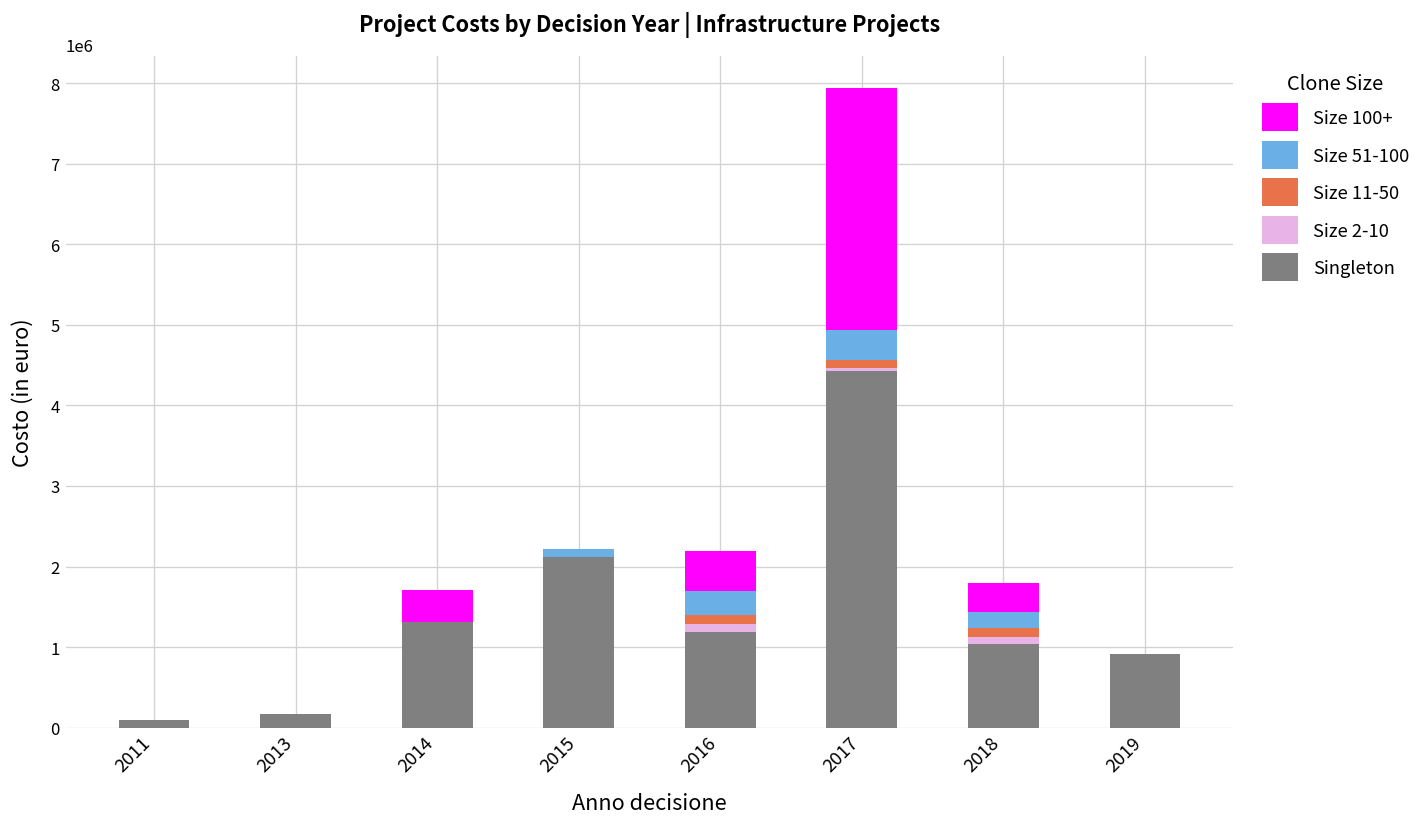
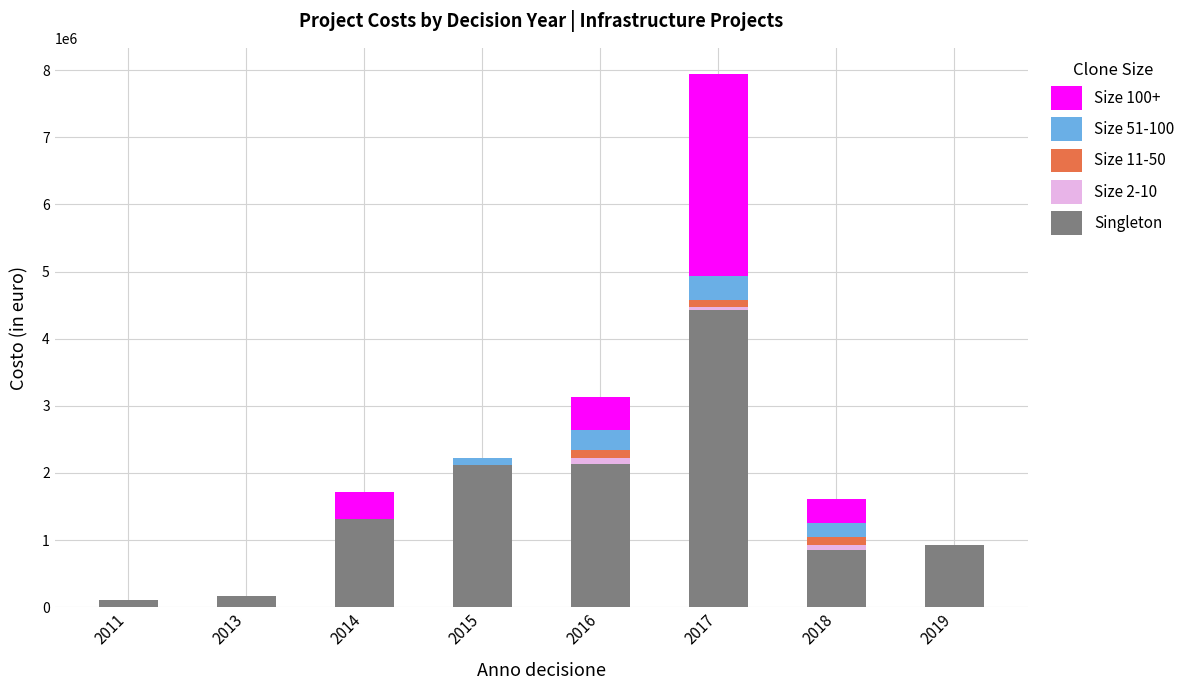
Singleton, 2016: 1200000 -> 2100000
Singleton, 2018: 1000000 -> 800000
